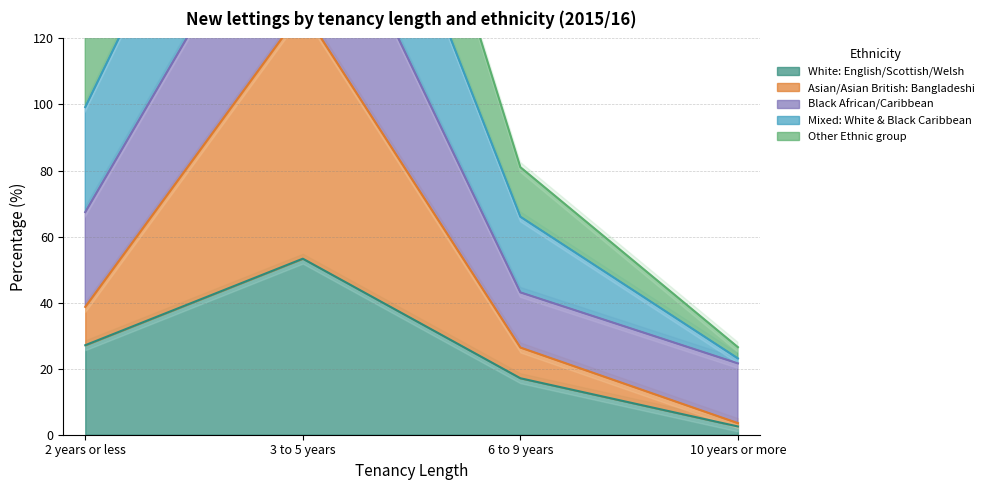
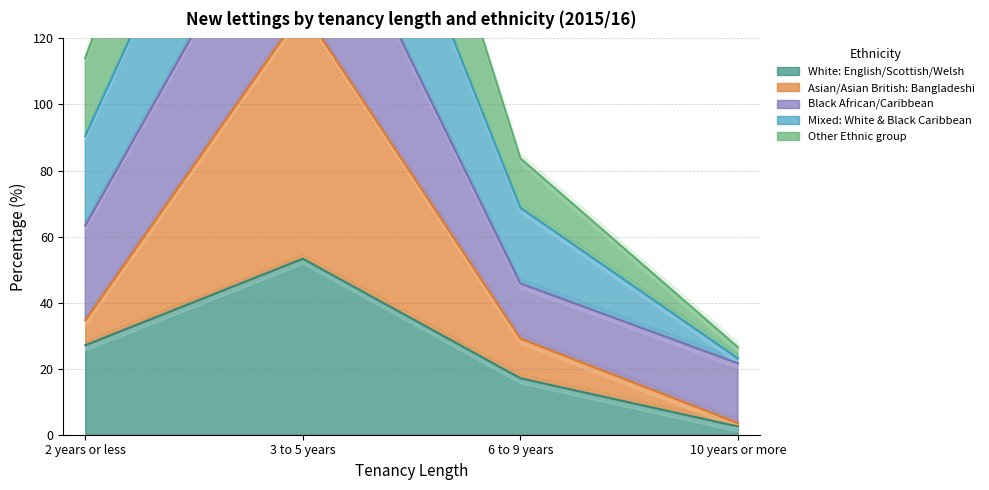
Asian/Asian British: Bangladeshi, 2 years or less: 12 -> 8
Mixed: White & Black Caribbean, 2 years or less: 32 -> 27
Asian/Asian British: Bangladeshi, 6 to 9 years: 9 -> 12
